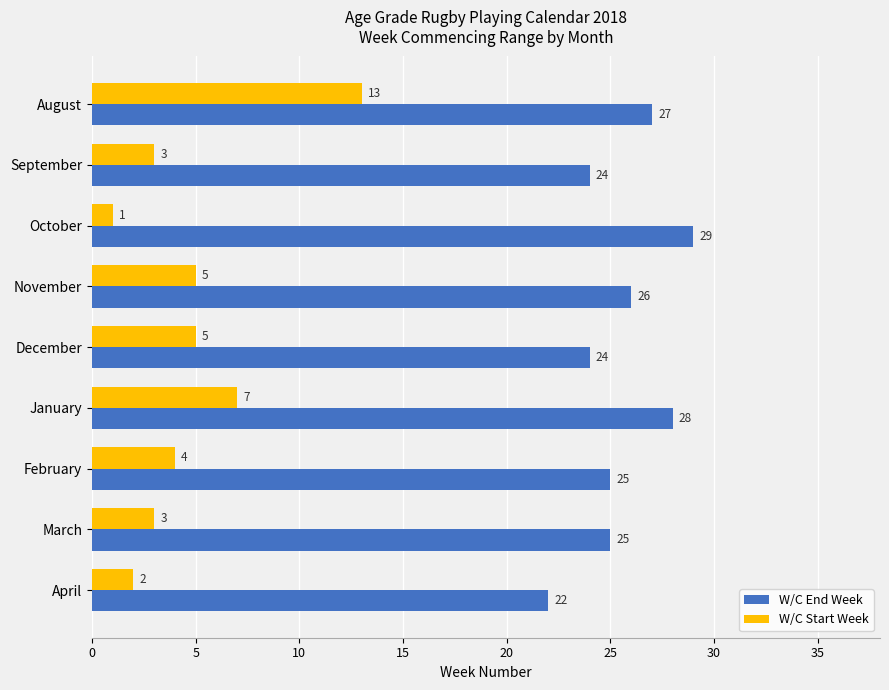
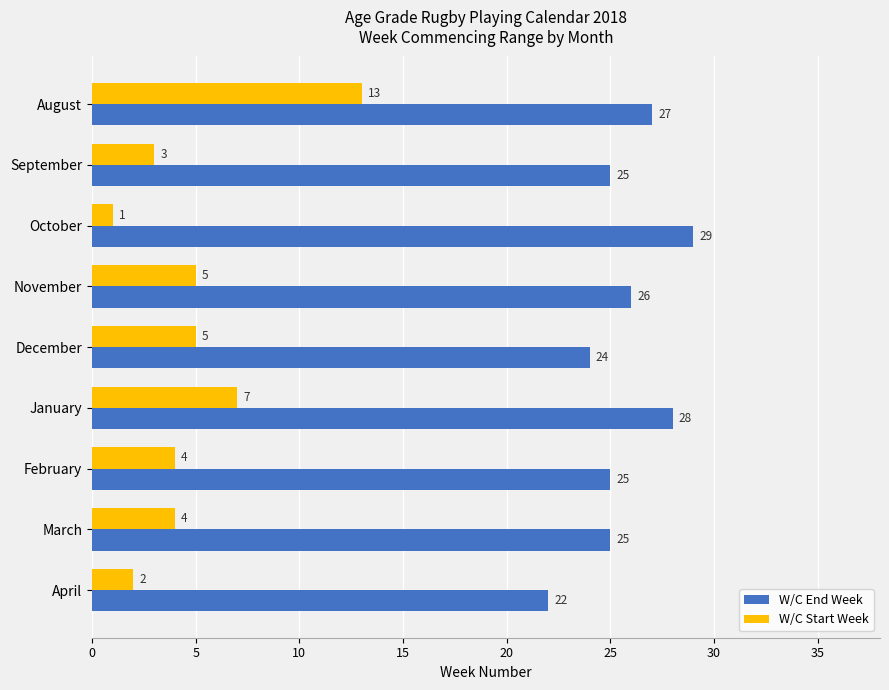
W/C End Week, September: 24 -> 25
W/C Start Week, March: 3 -> 4
